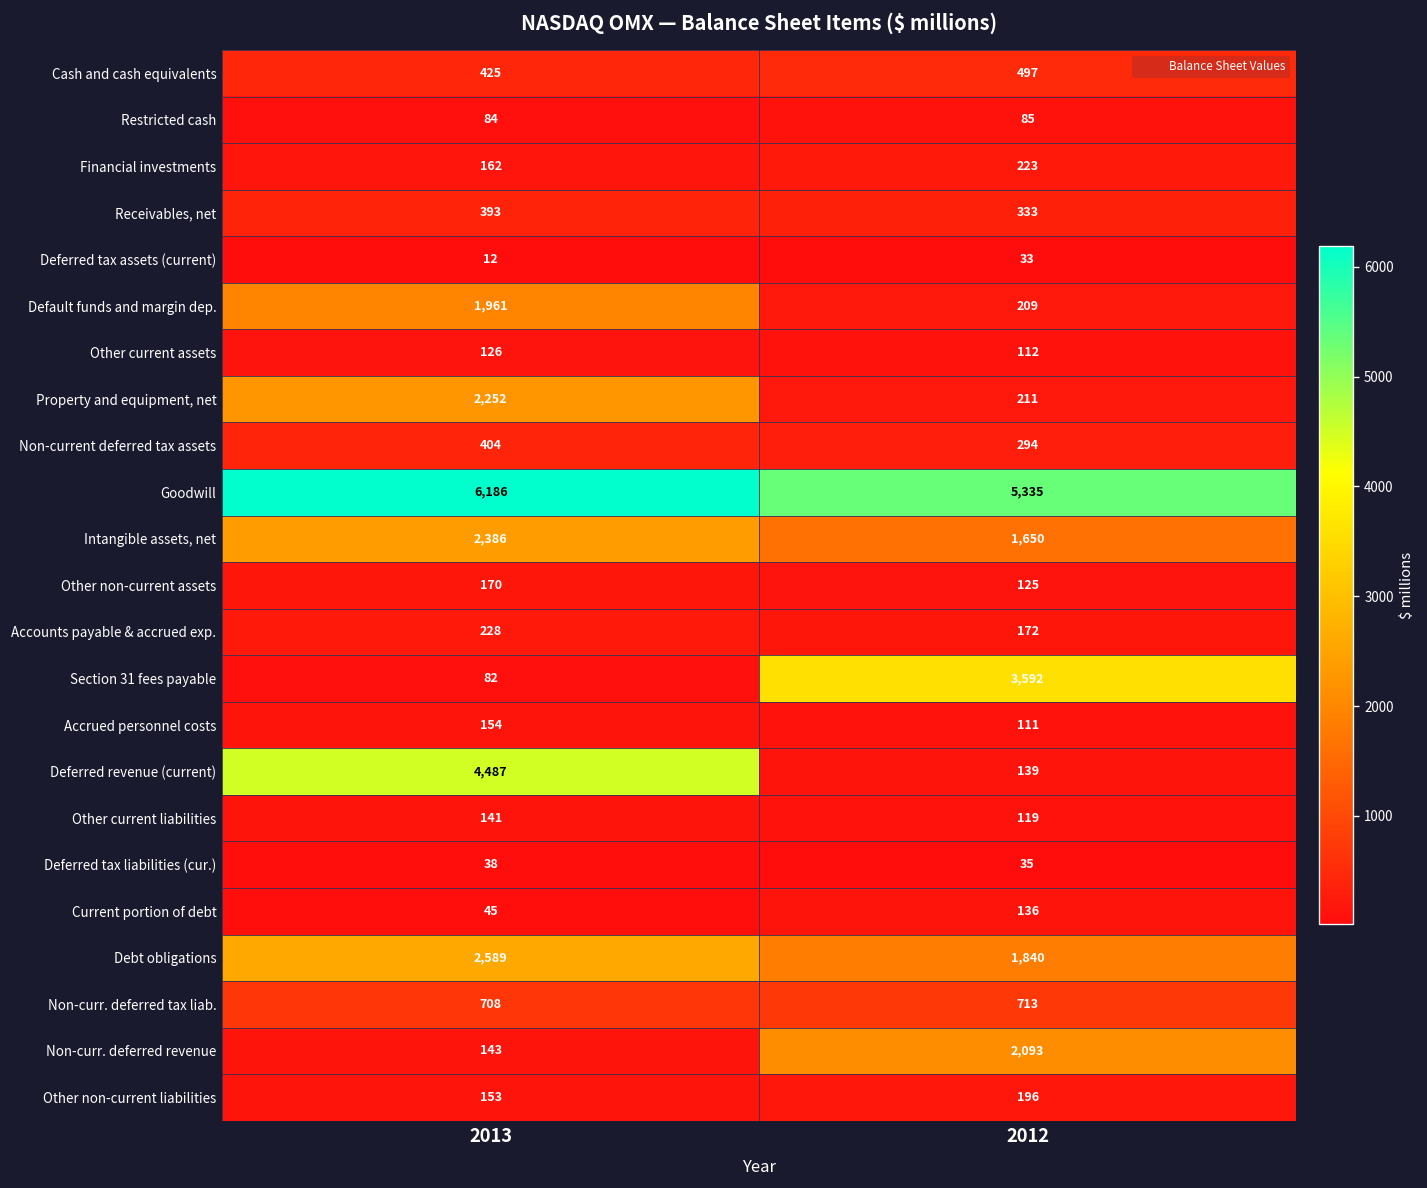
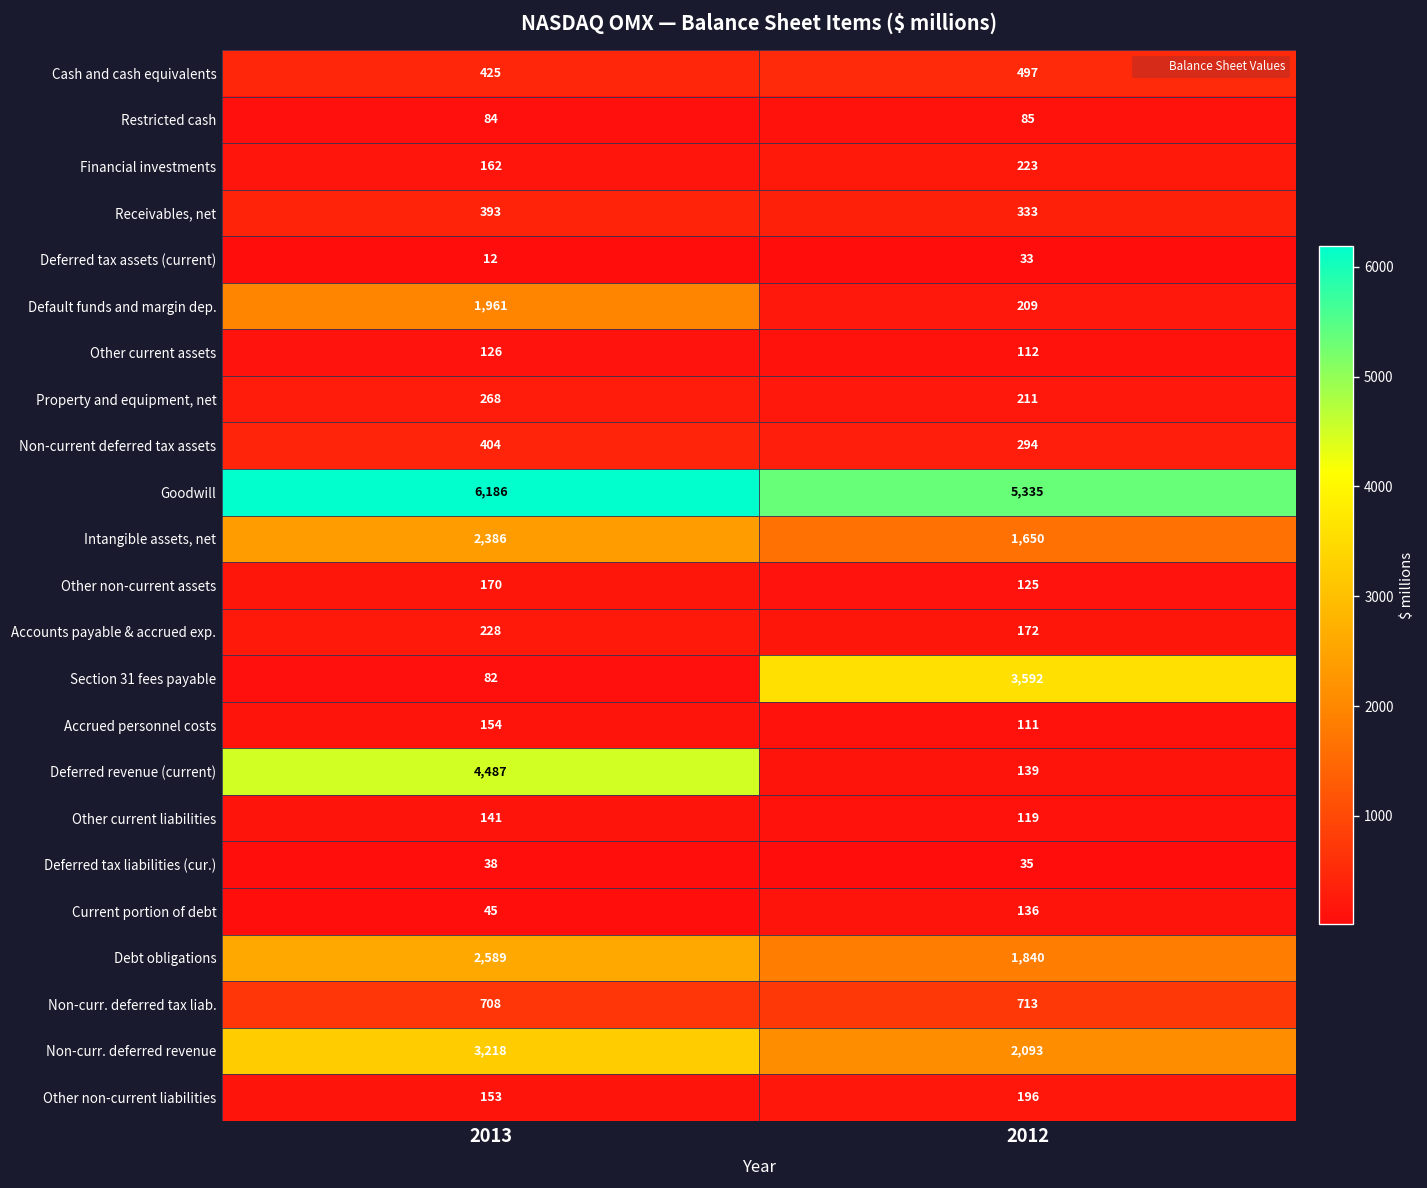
Property and equipment, net, 2013: 2,252 -> 268
Non-curr. deferred revenue, 2013: 143 -> 3,218
